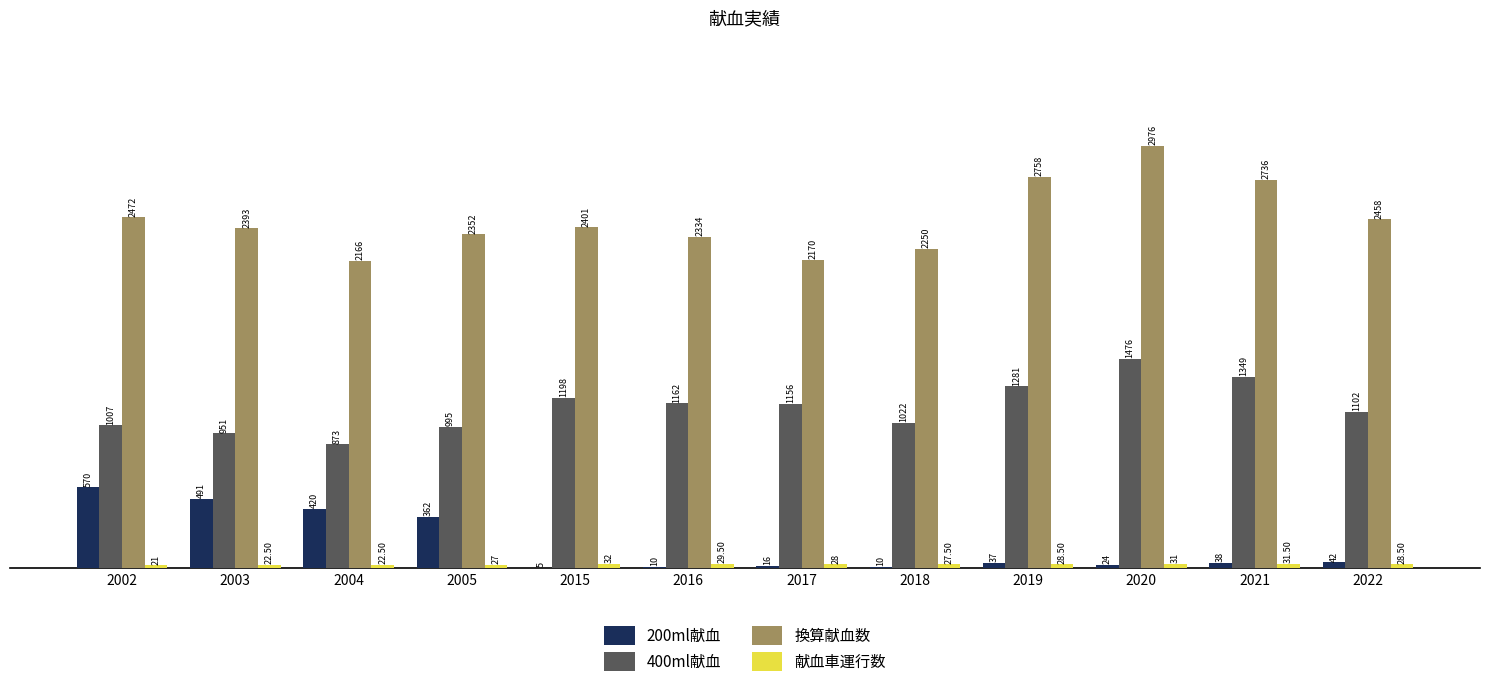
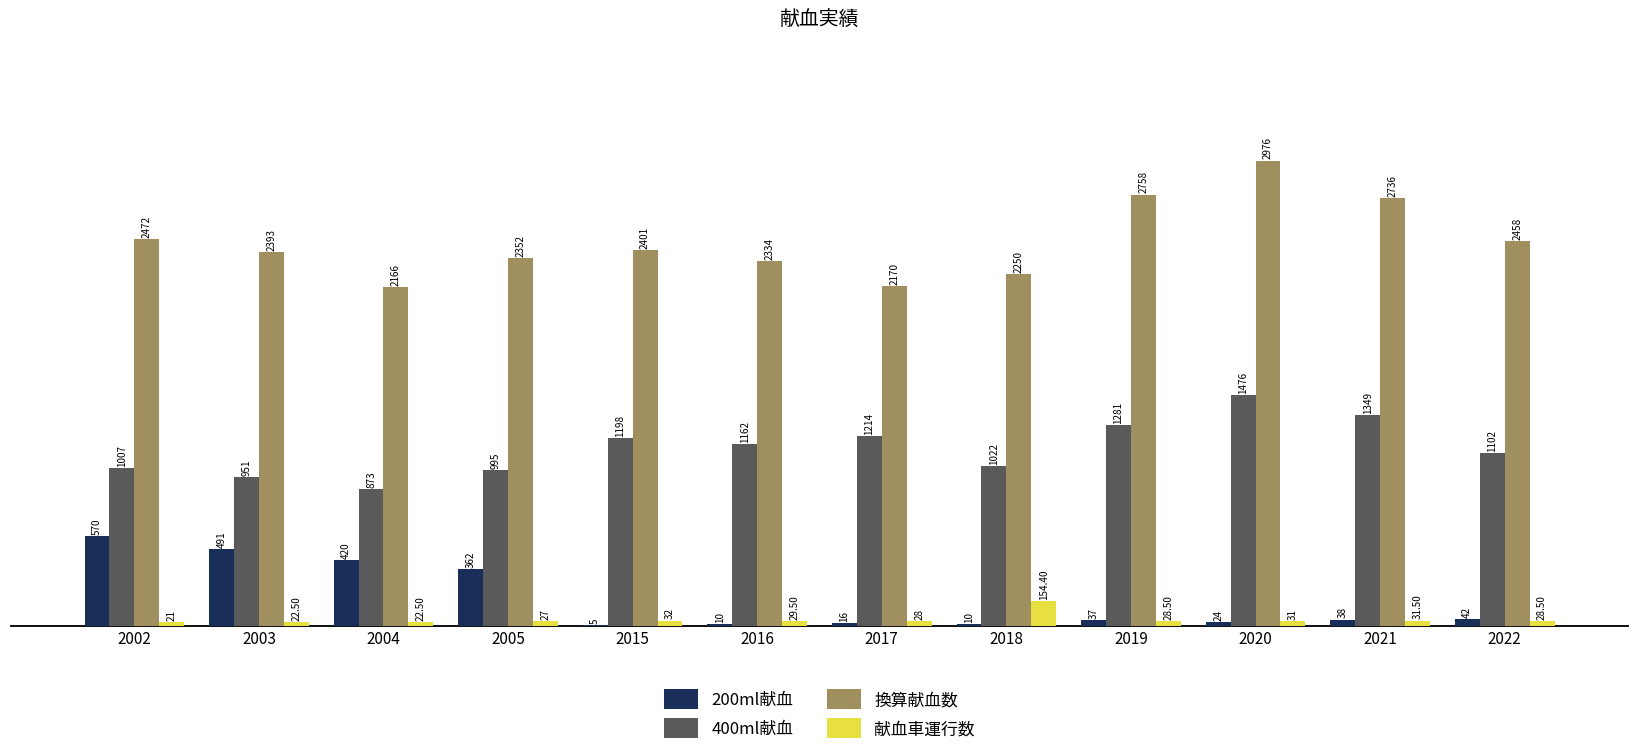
400ml献血, 2017: 1156 -> 1214
献血車運行数, 2018: 27.50 -> 154.40
